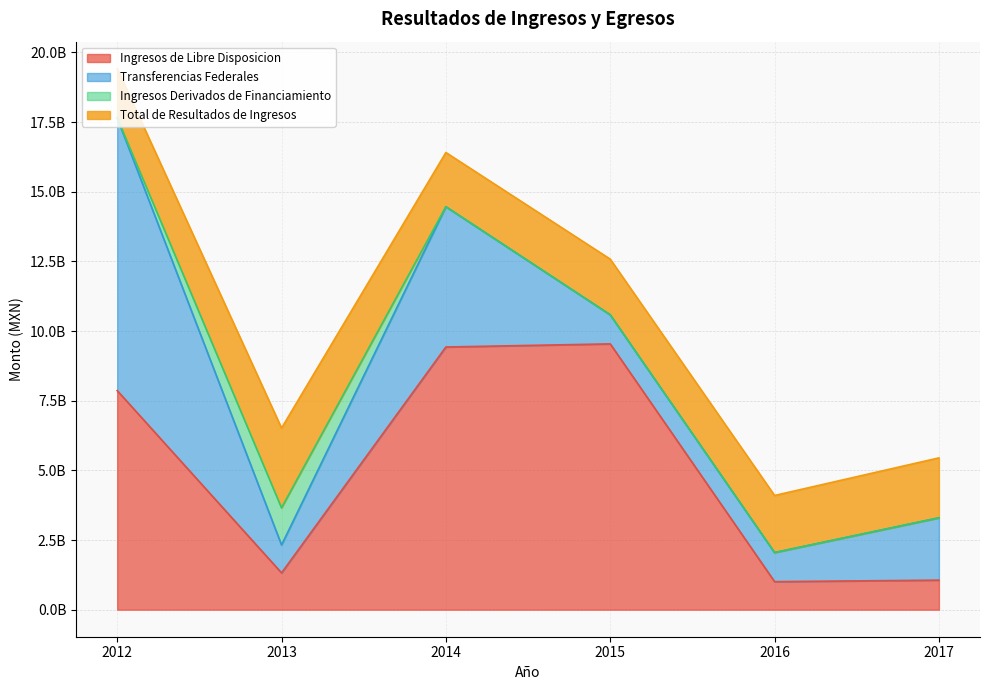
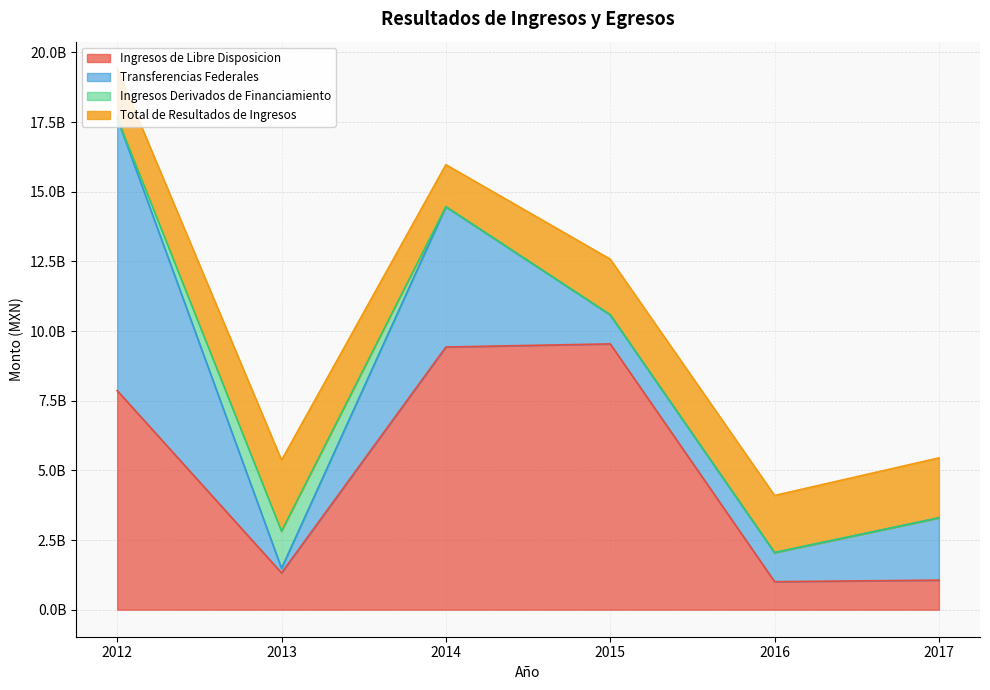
Transferencias Federales, 2013: 1000000000 -> 200000000
Total de Resultados de Ingresos, 2013: 2900000000 -> 2500000000
Total de Resultados de Ingresos, 2014: 1900000000 -> 1500000000
